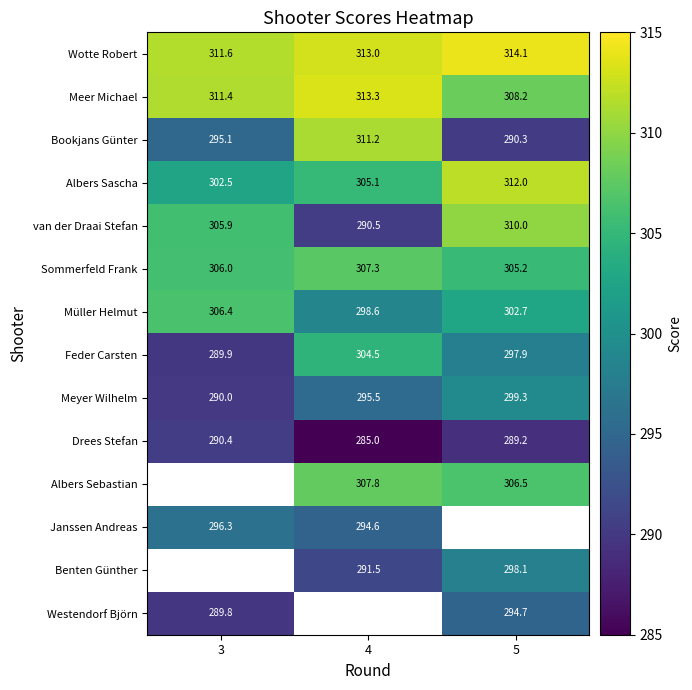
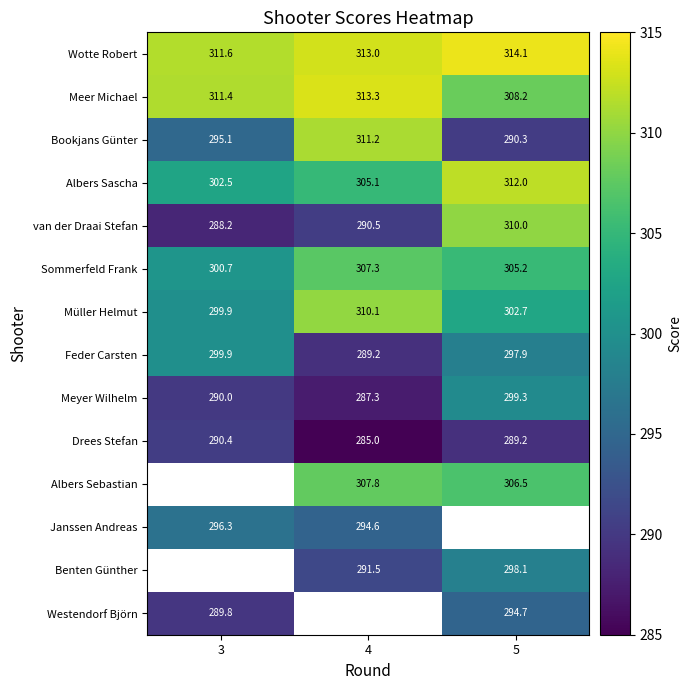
van der Draai Stefan, 3: 305.9 -> 288.2
Sommerfeld Frank, 3: 306.0 -> 300.7
Müller Helmut, 3: 306.4 -> 299.9
Müller Helmut, 4: 298.6 -> 310.1
Feder Carsten, 3: 289.9 -> 299.9
Feder Carsten, 4: 304.5 -> 289.2
Meyer Wilhelm, 4: 295.5 -> 287.3
